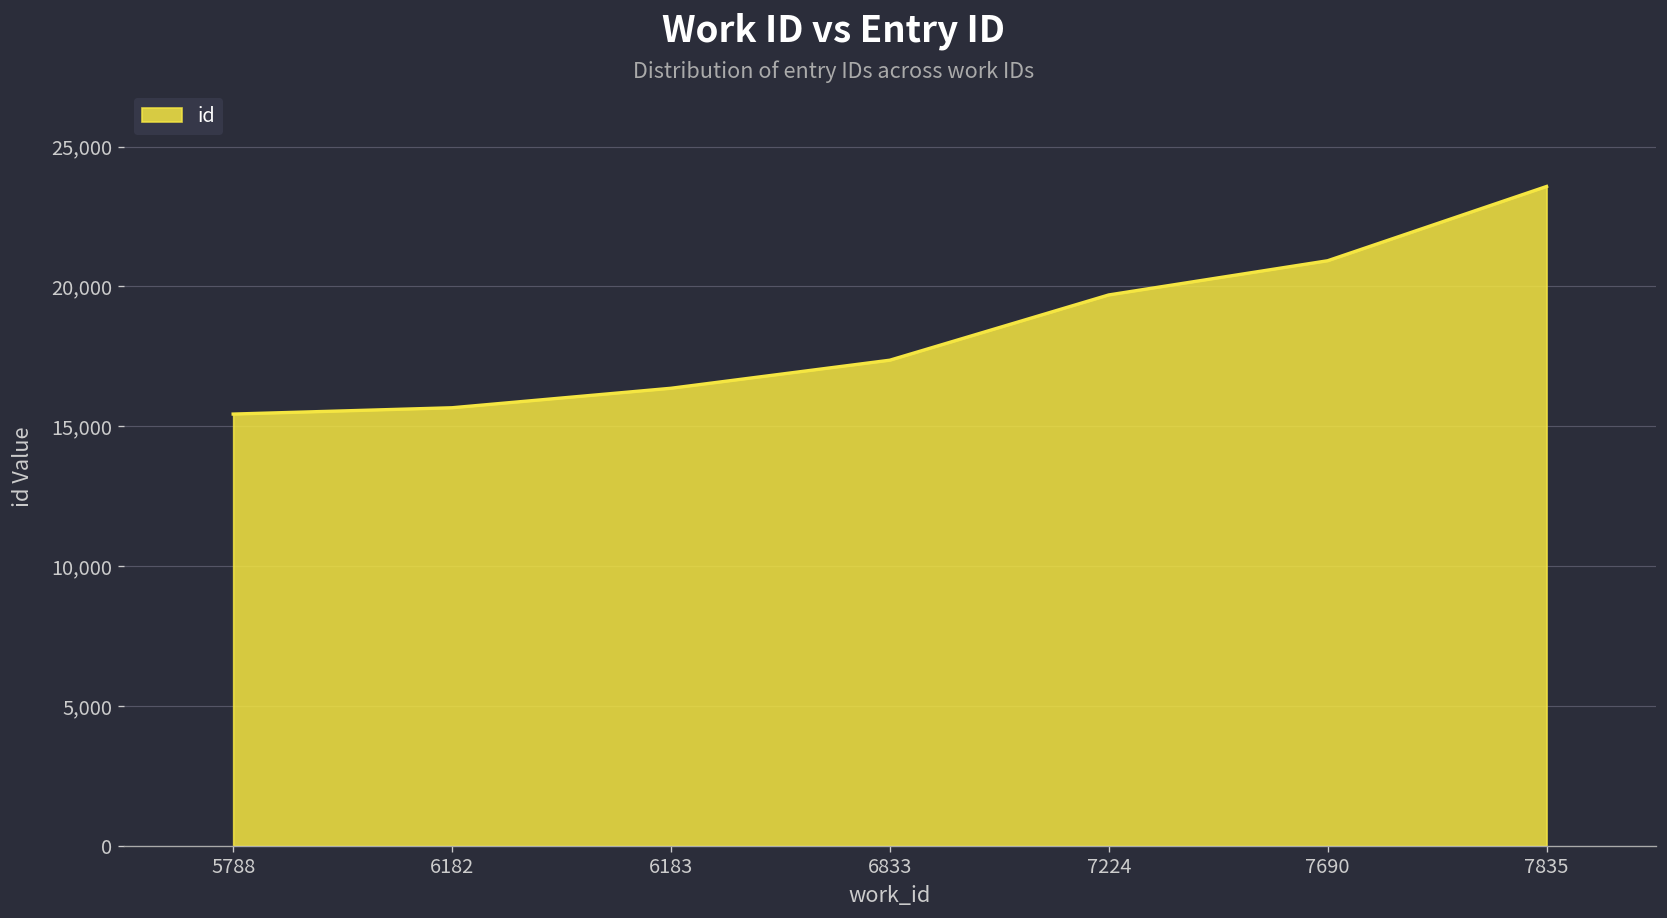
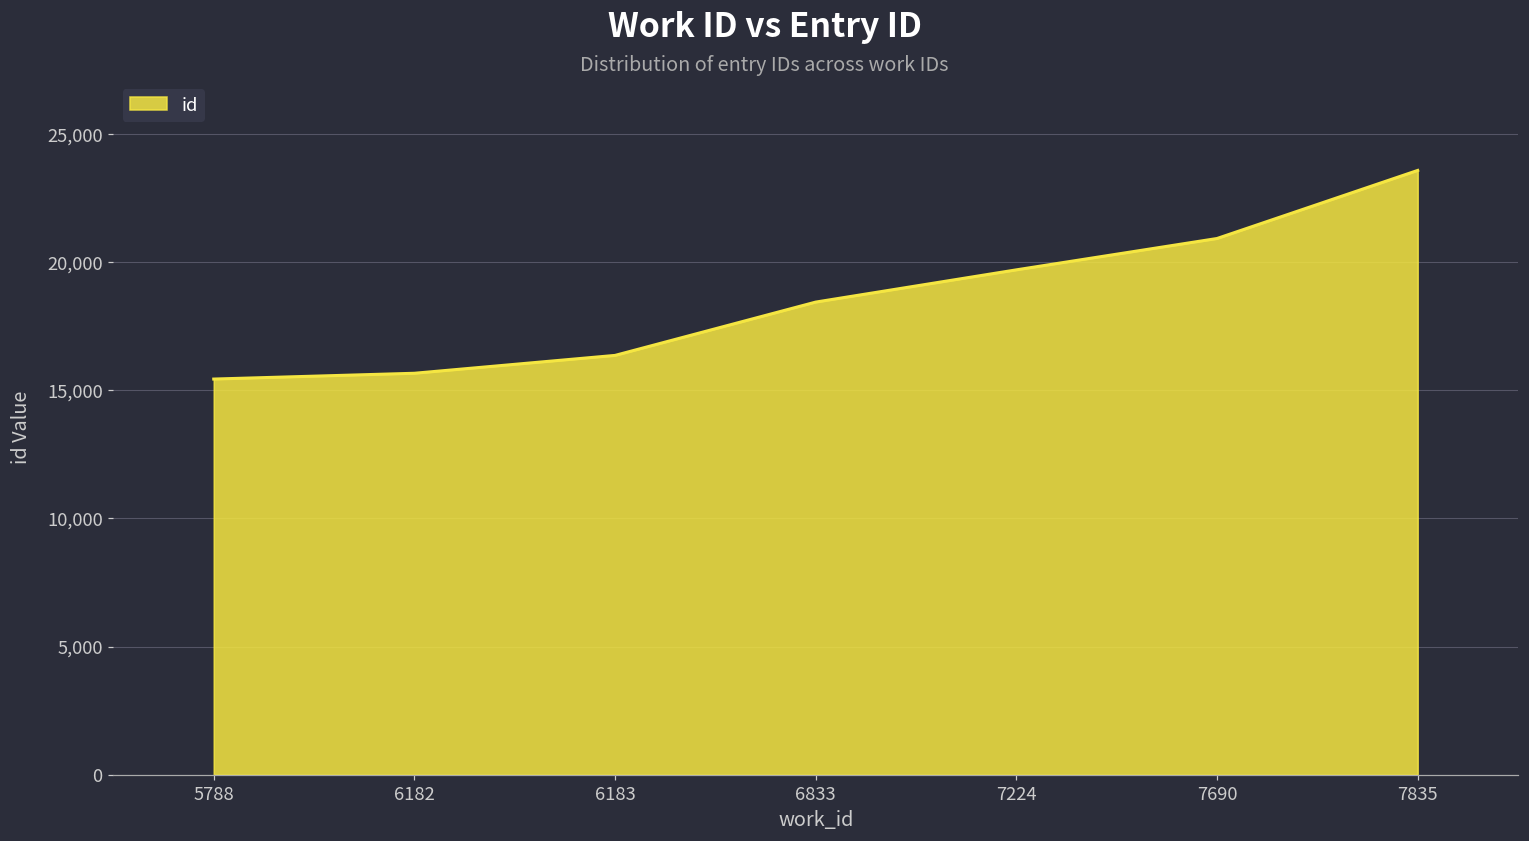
6833: 17,400 -> 18,400
